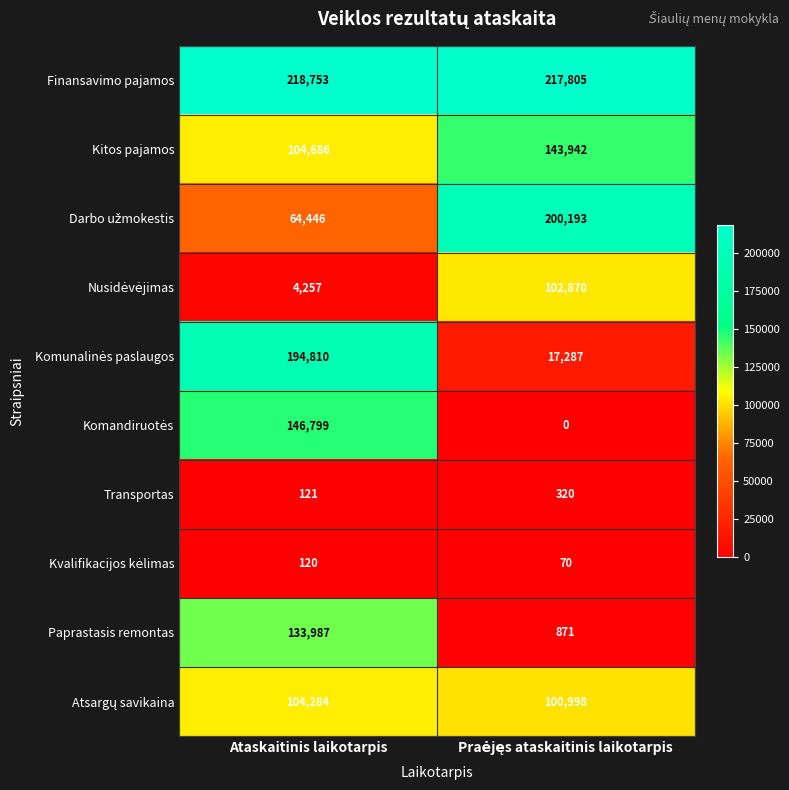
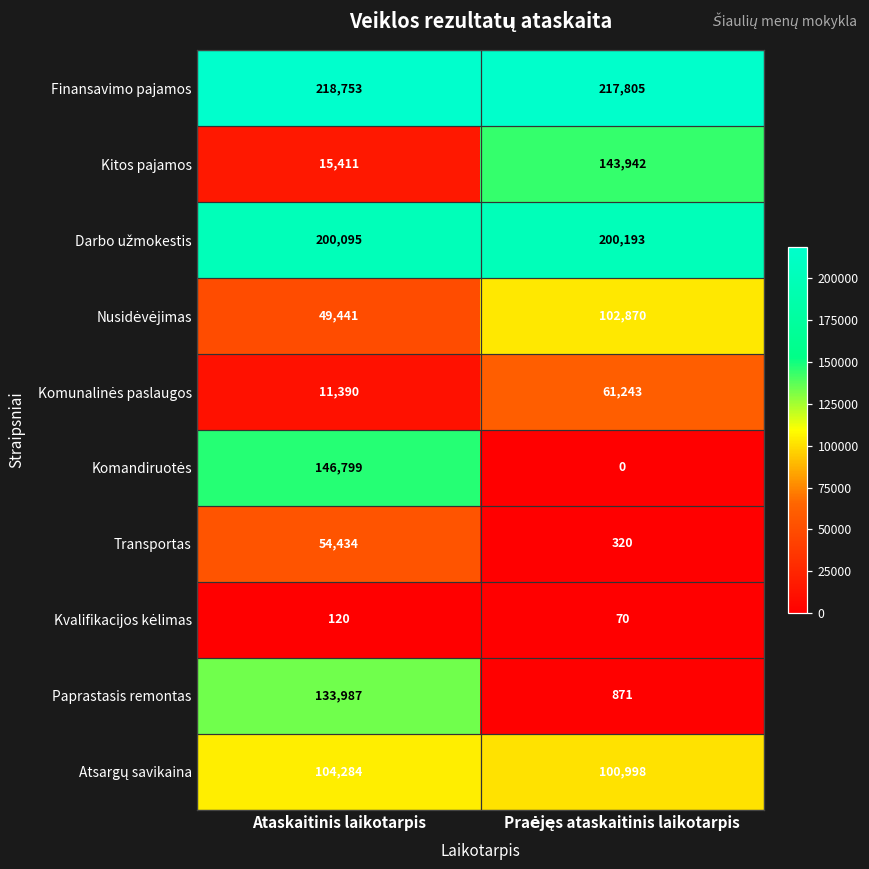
Kitos pajamos, Ataskaitinis laikotarpis: 104,686 -> 15,411
Darbo užmokestis, Ataskaitinis laikotarpis: 64,446 -> 200,095
Nusidėvėjimas, Ataskaitinis laikotarpis: 4,257 -> 49,441
Komunalinės paslaugos, Ataskaitinis laikotarpis: 194,810 -> 11,390
Komunalinės paslaugos, Praėjęs ataskaitinis laikotarpis: 17,287 -> 61,243
Transportas, Ataskaitinis laikotarpis: 121 -> 54,434
